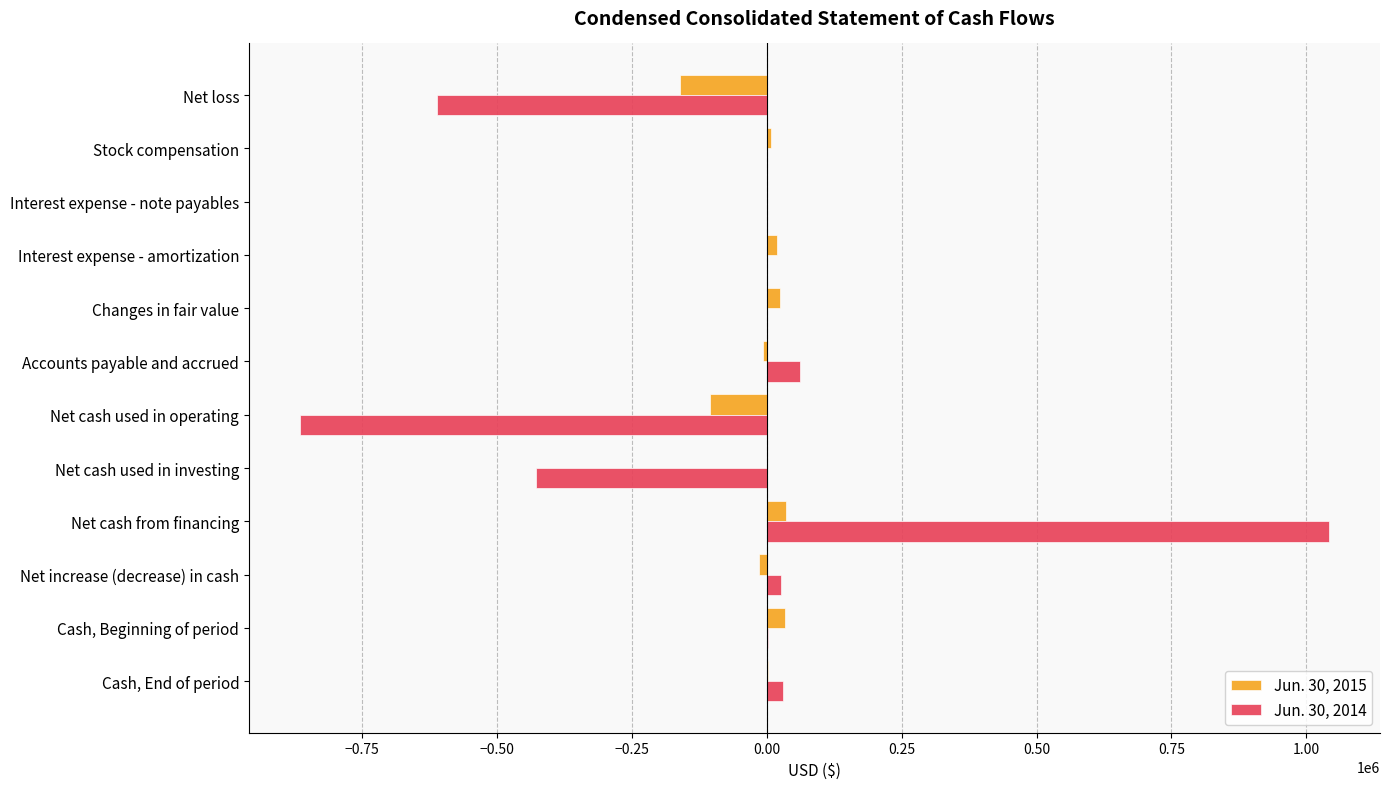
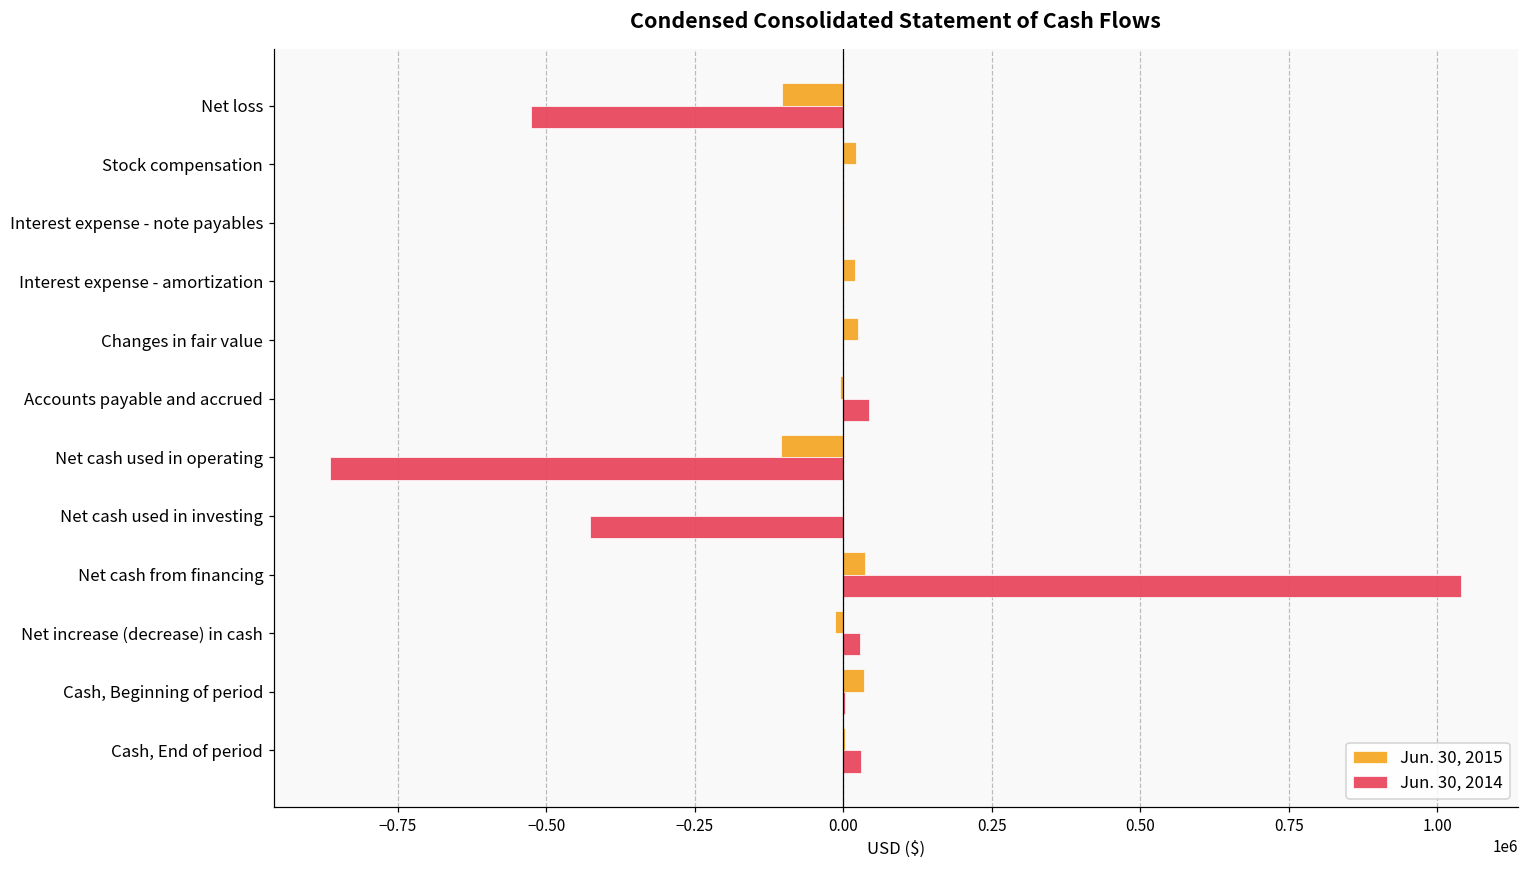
Jun. 30, 2015, Net loss: -160000 -> -100000
Jun. 30, 2014, Net loss: -610000 -> -530000
Jun. 30, 2015, Stock compensation: 10000 -> 20000
Jun. 30, 2014, Accounts payable and accrued: 60000 -> 40000
